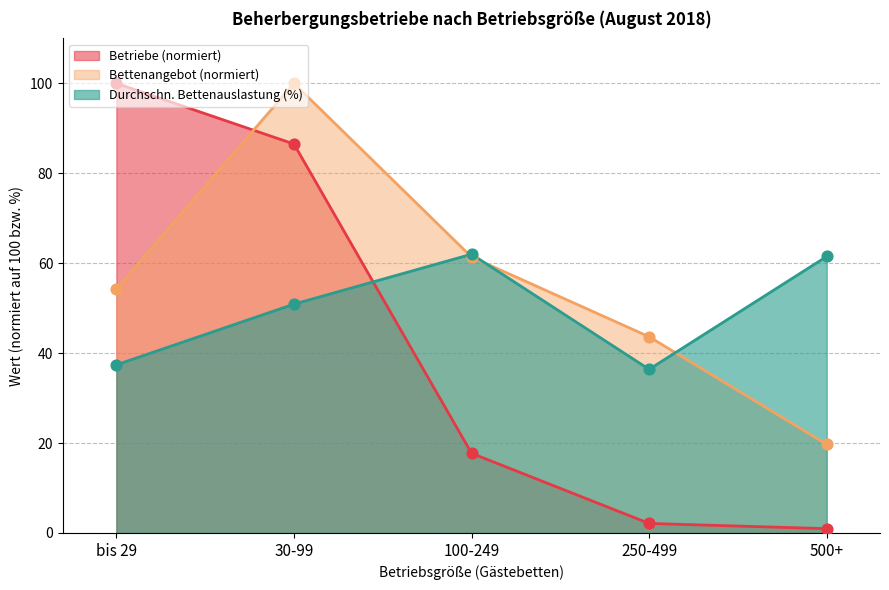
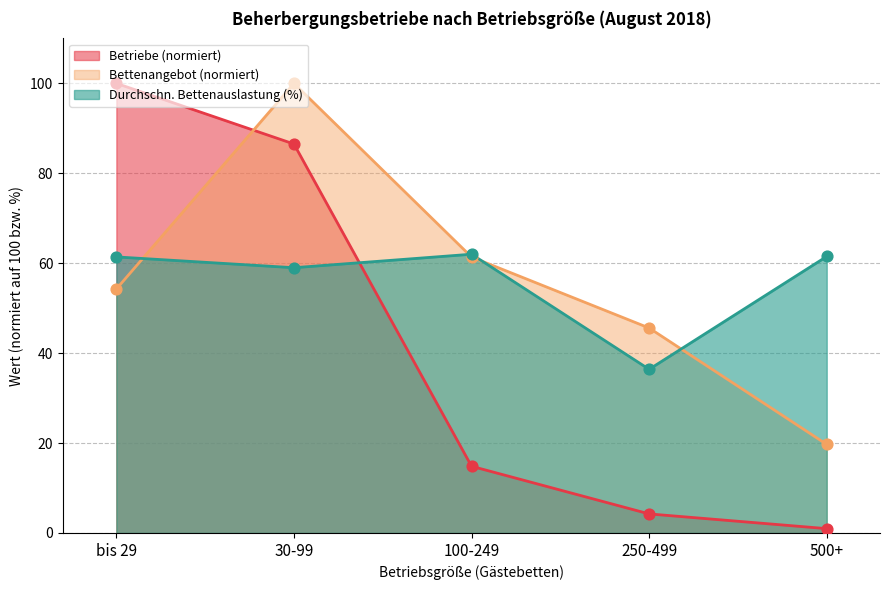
Durchschn. Bettenauslastung (%), bis 29: 37 -> 61
Durchschn. Bettenauslastung (%), 30-99: 51 -> 59
Betriebe (normiert), 100-249: 18 -> 15
Betriebe (normiert), 250-499: 2 -> 4
Bettenangebot (normiert), 250-499: 44 -> 46
